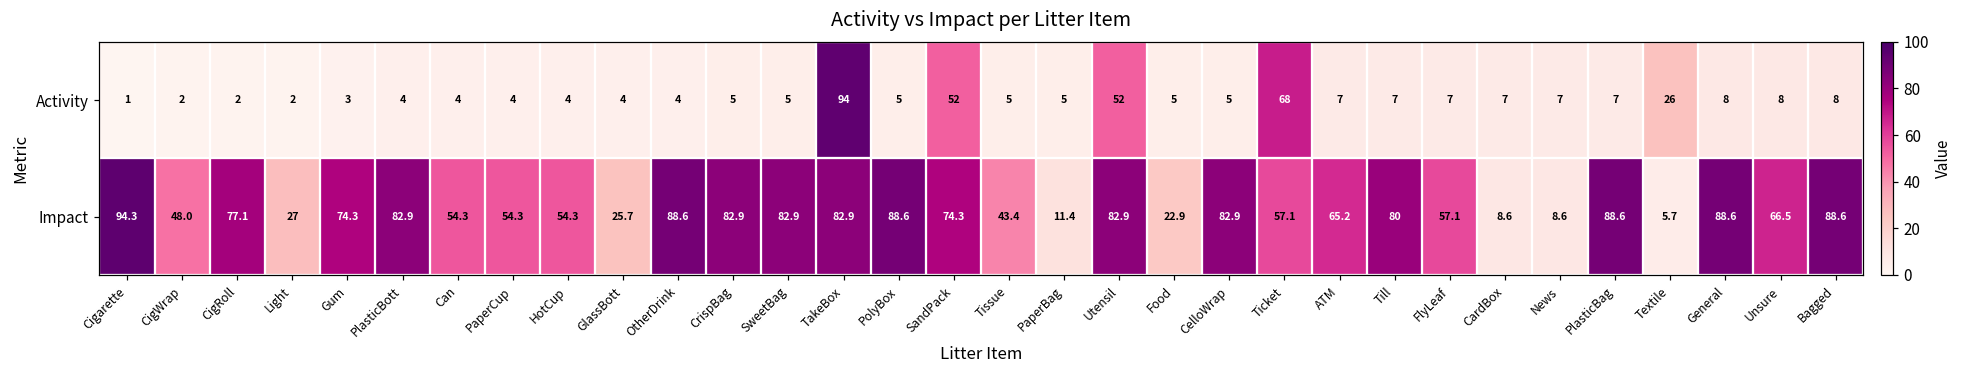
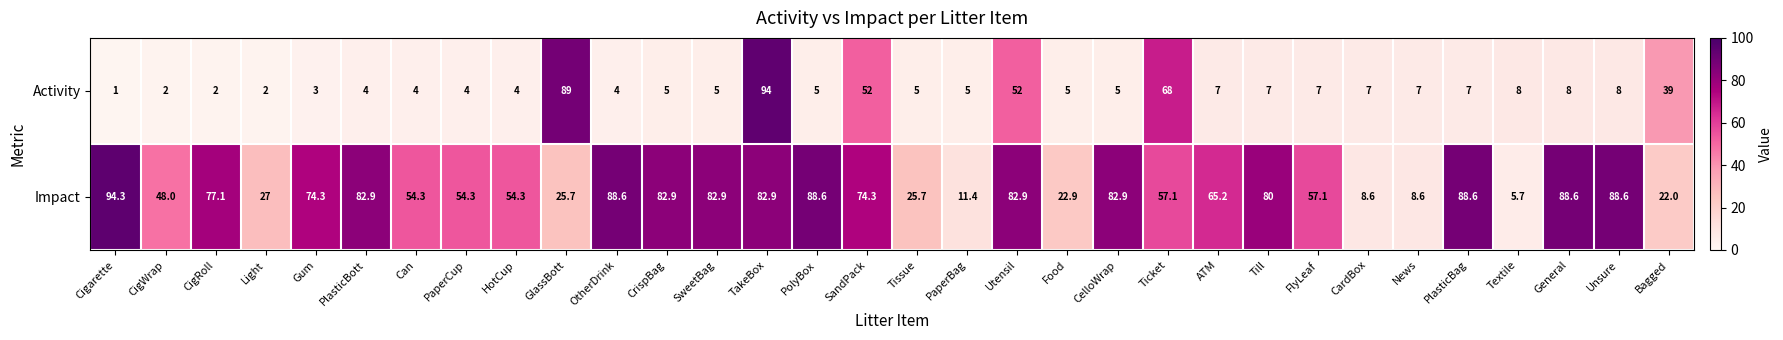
Activity, GlassBott: 4 -> 89
Activity, Textile: 26 -> 8
Activity, Bagged: 8 -> 39
Impact, Tissue: 43.4 -> 25.7
Impact, Unsure: 66.5 -> 88.6
Impact, Bagged: 88.6 -> 22.0
